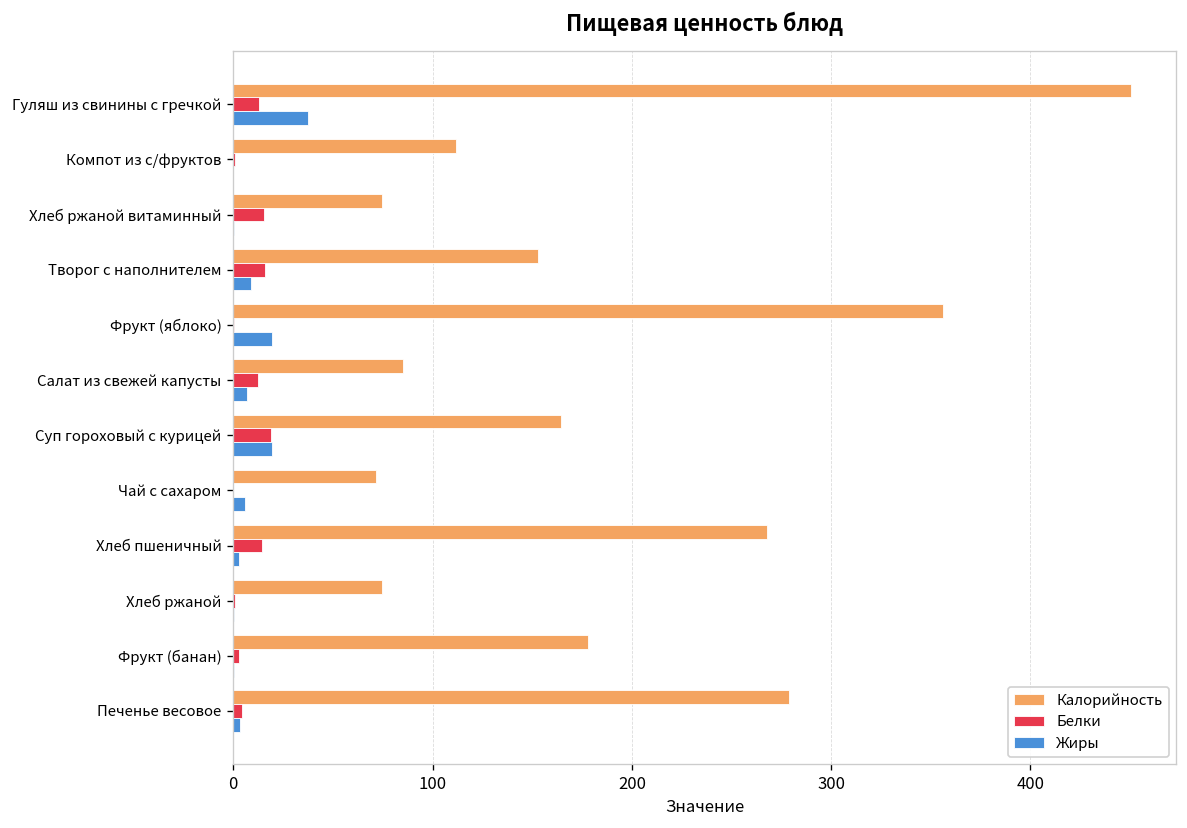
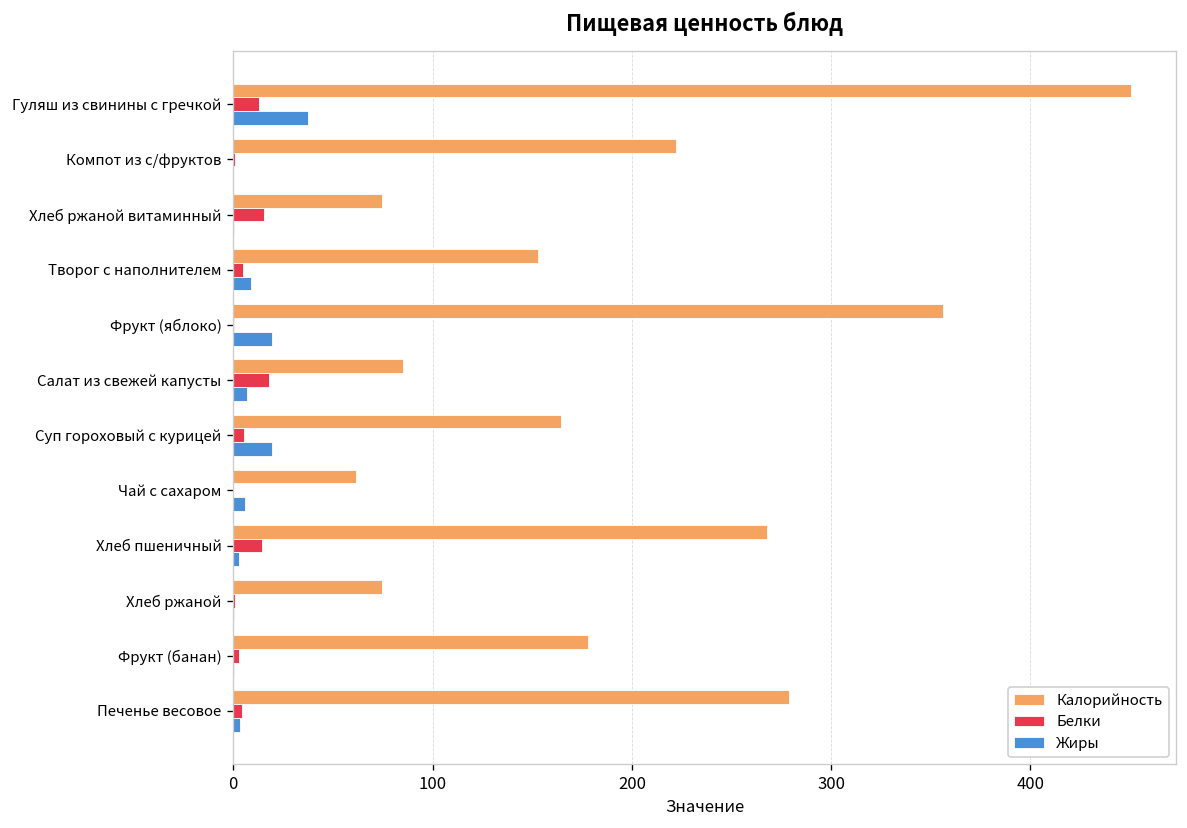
Калорийность, Компот из с/фруктов: 112 -> 222
Белки, Творог с наполнителем: 16 -> 5
Белки, Салат из свежей капусты: 12 -> 18
Белки, Суп гороховый с курицей: 19 -> 5
Калорийность, Чай с сахаром: 72 -> 62
